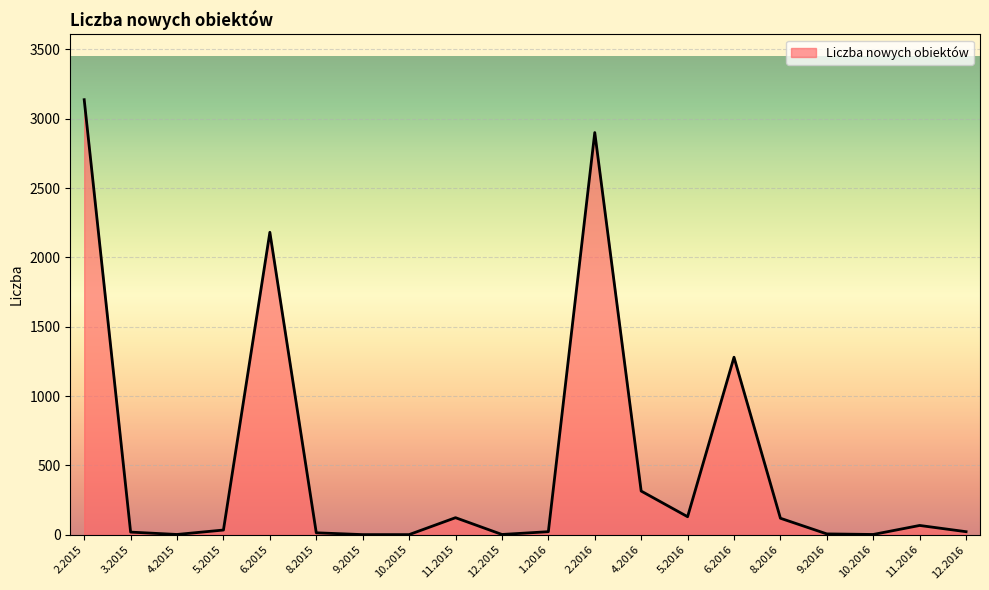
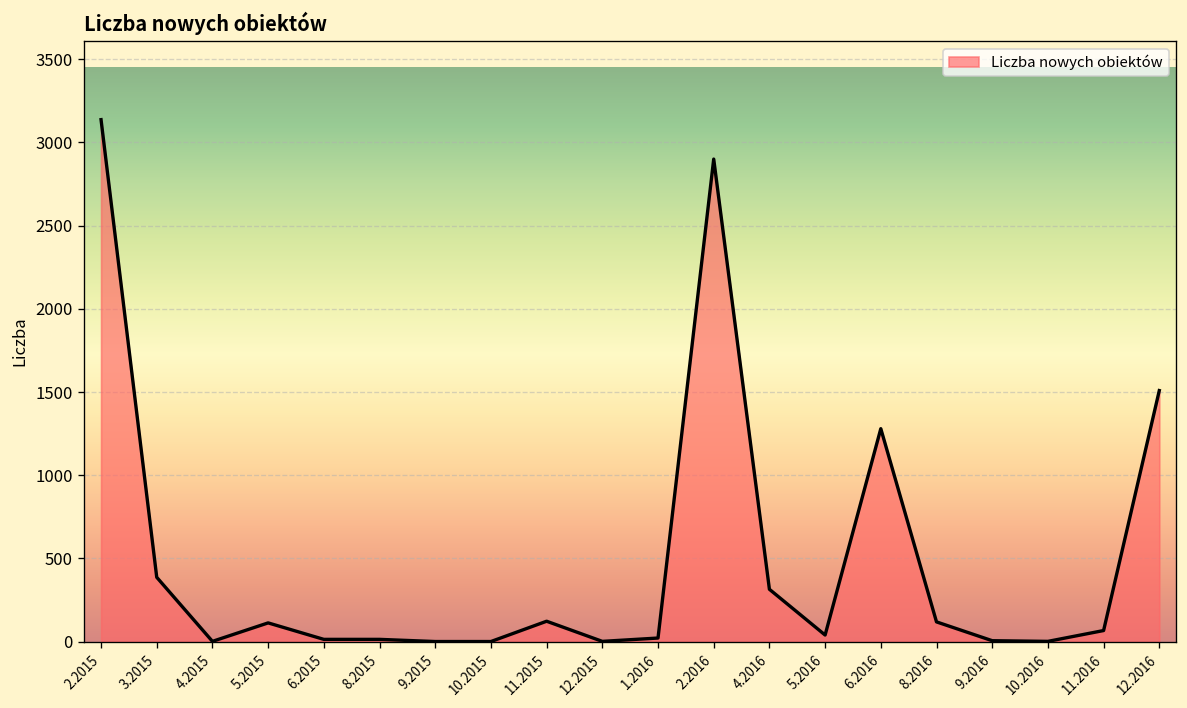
3.2015: 20 -> 390
5.2015: 30 -> 110
6.2015: 2180 -> 10
5.2016: 130 -> 40
12.2016: 20 -> 1510
